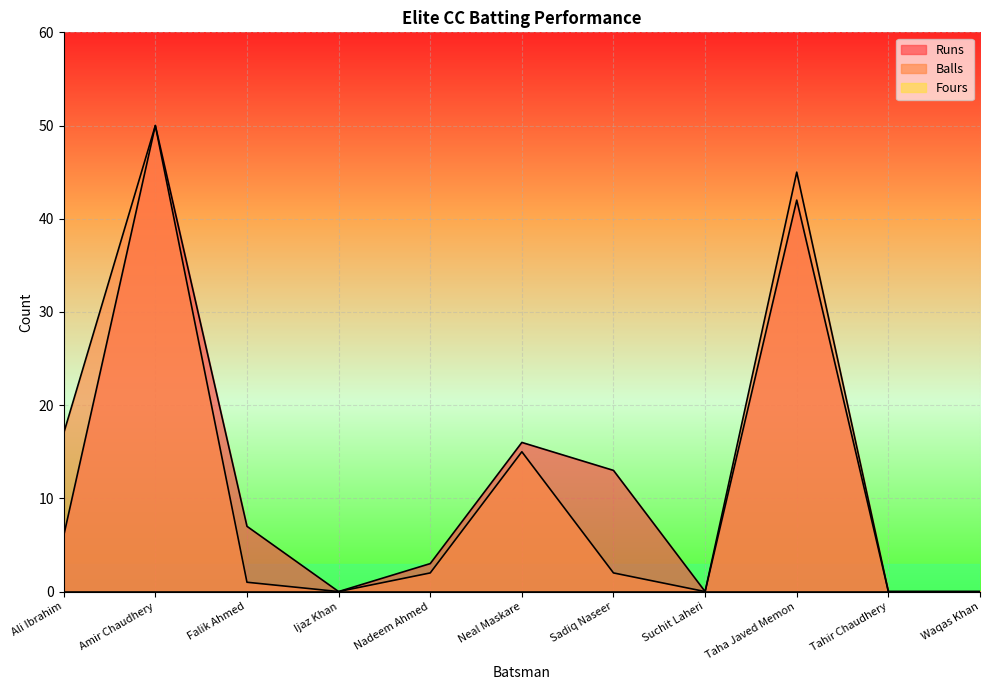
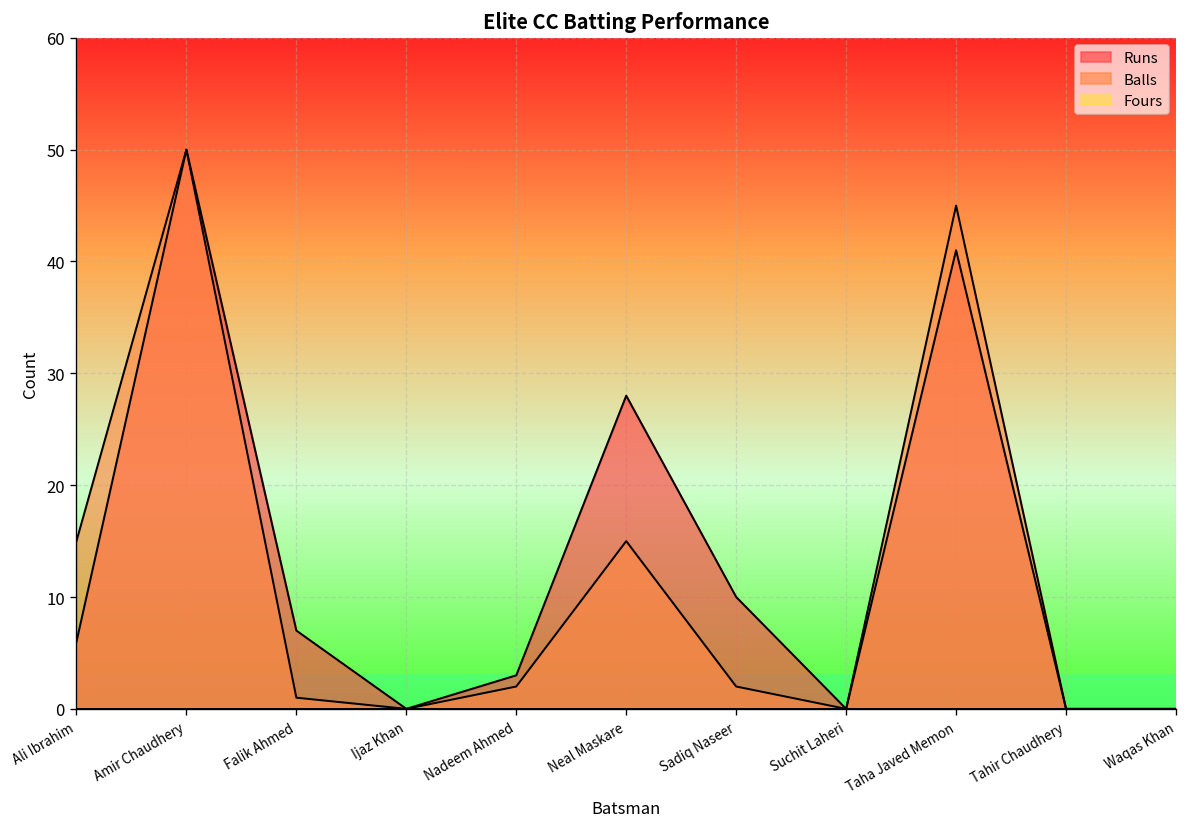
Balls, Ali Ibrahim: 17 -> 15
Runs, Neal Maskare: 16 -> 28
Runs, Sadiq Naseer: 13 -> 10
Runs, Taha Javed Memon: 42 -> 41
